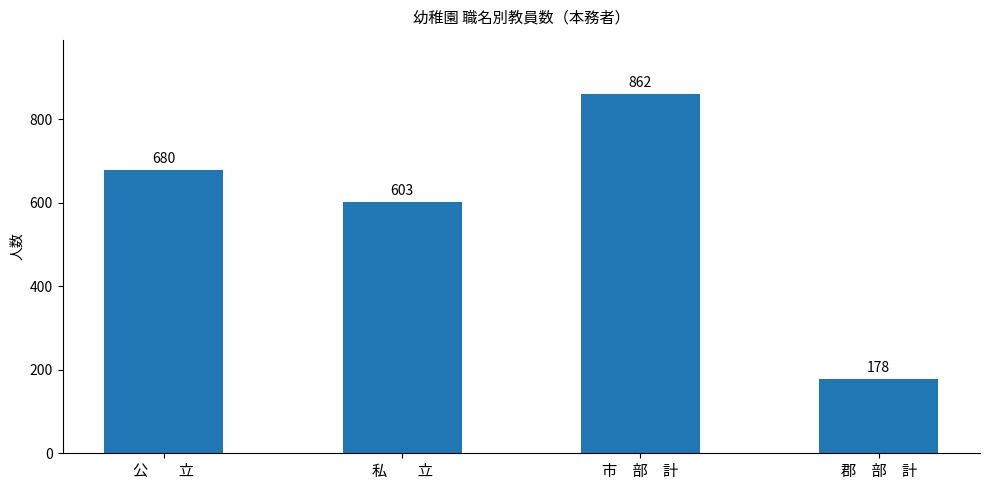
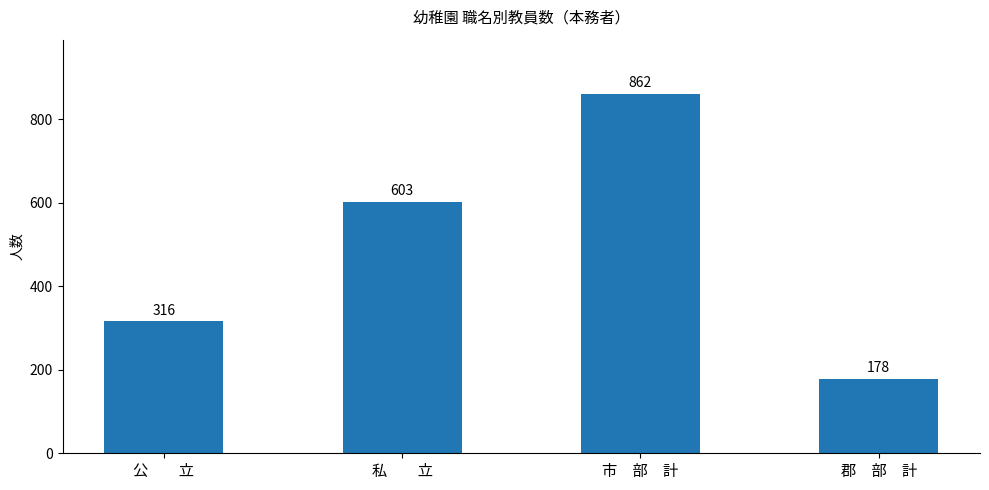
公 立: 680 -> 316
